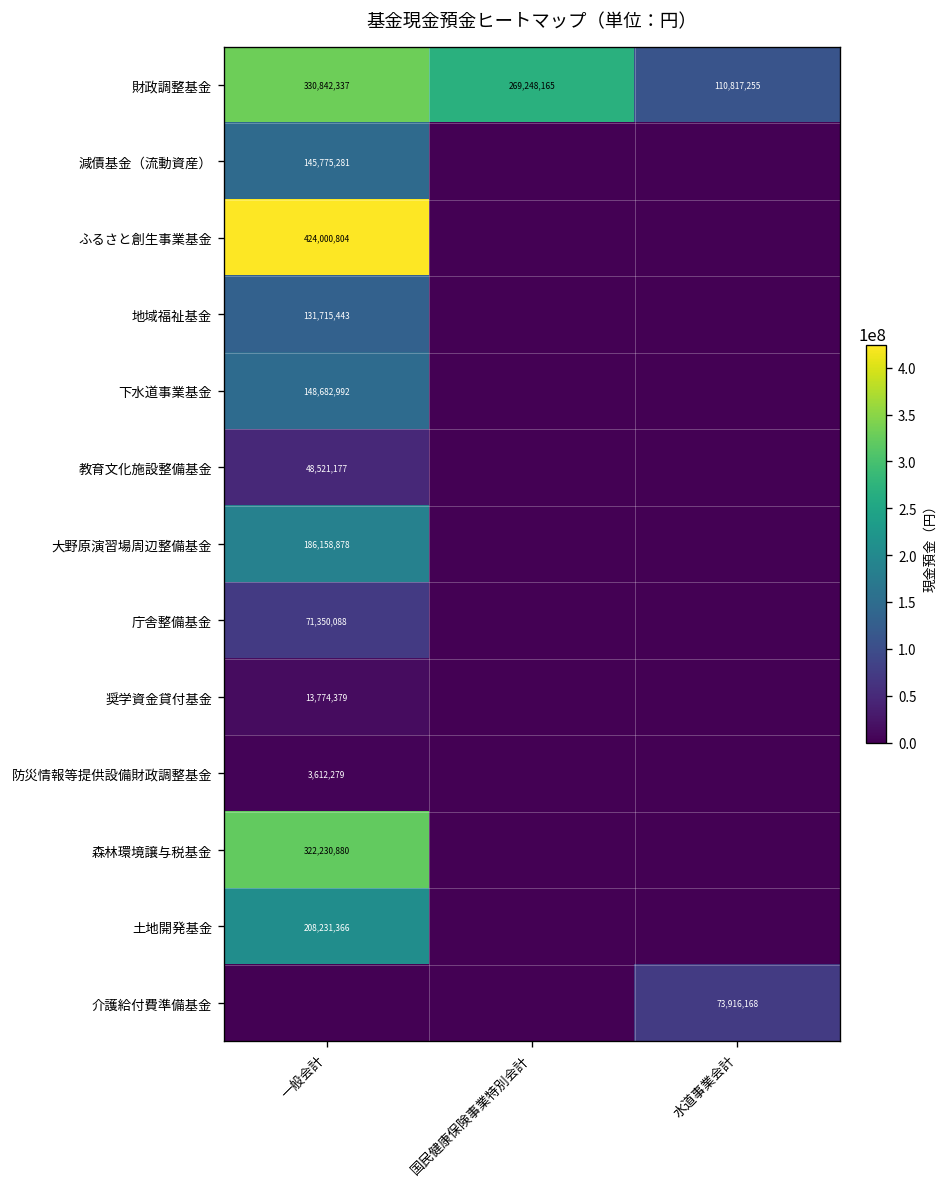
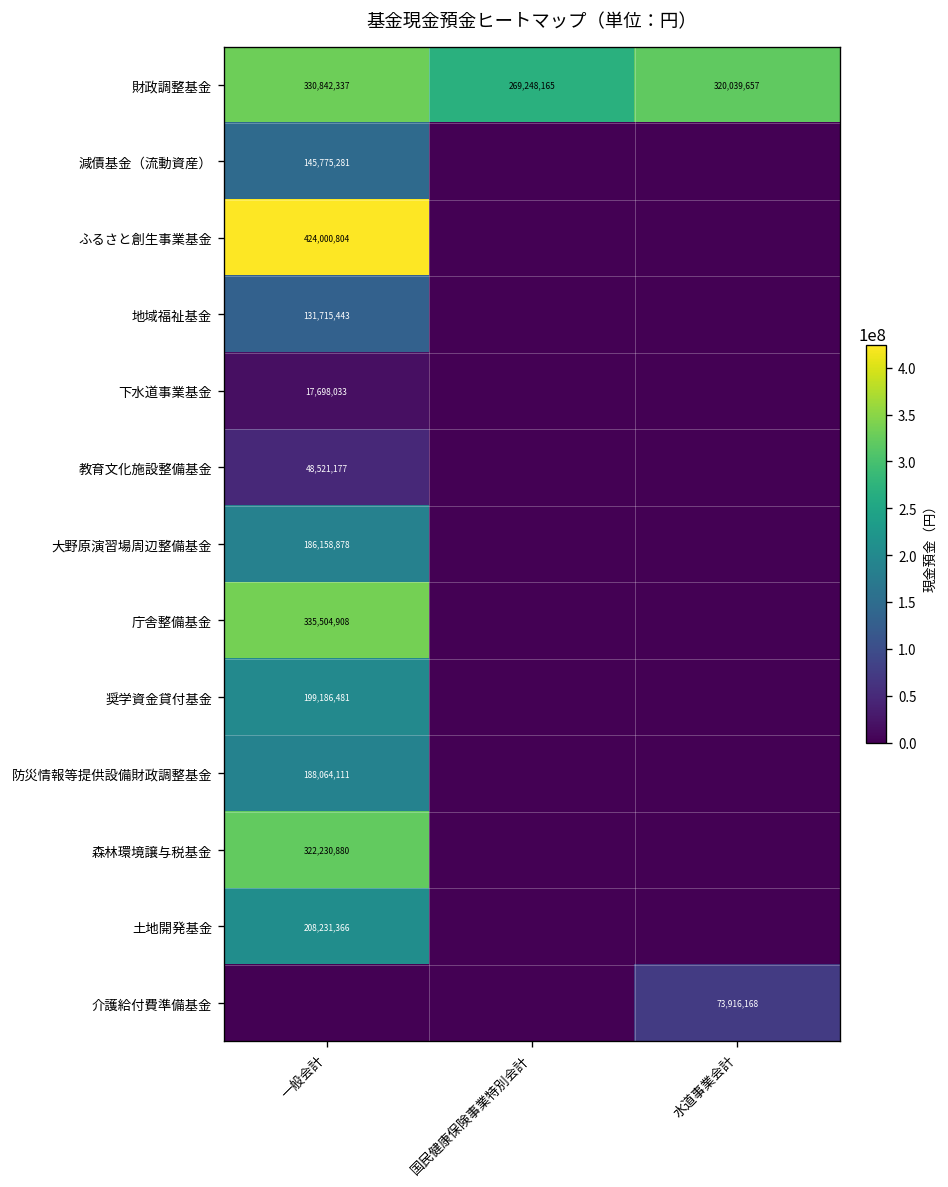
財政調整基金, 水道事業会計: 110,817,255 -> 320,039,657
下水道事業基金, 一般会計: 148,682,992 -> 17,698,033
庁舎整備基金, 一般会計: 71,350,088 -> 335,504,908
奨学資金貸付基金, 一般会計: 13,774,379 -> 199,186,481
防災情報等提供設備財政調整基金, 一般会計: 3,612,279 -> 188,064,111
